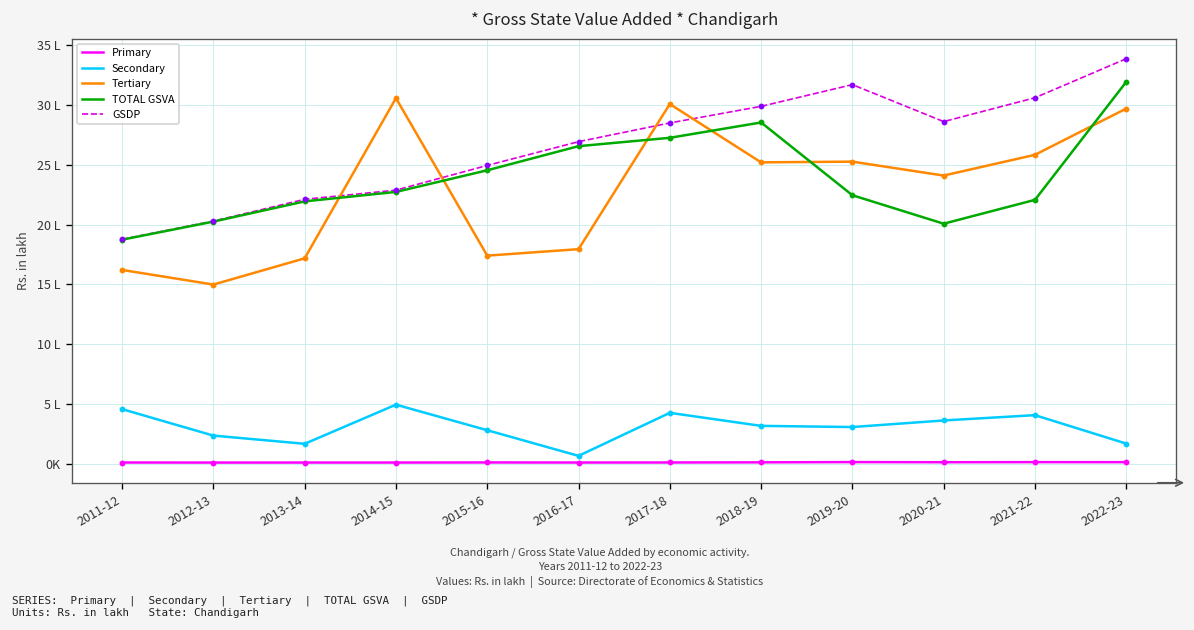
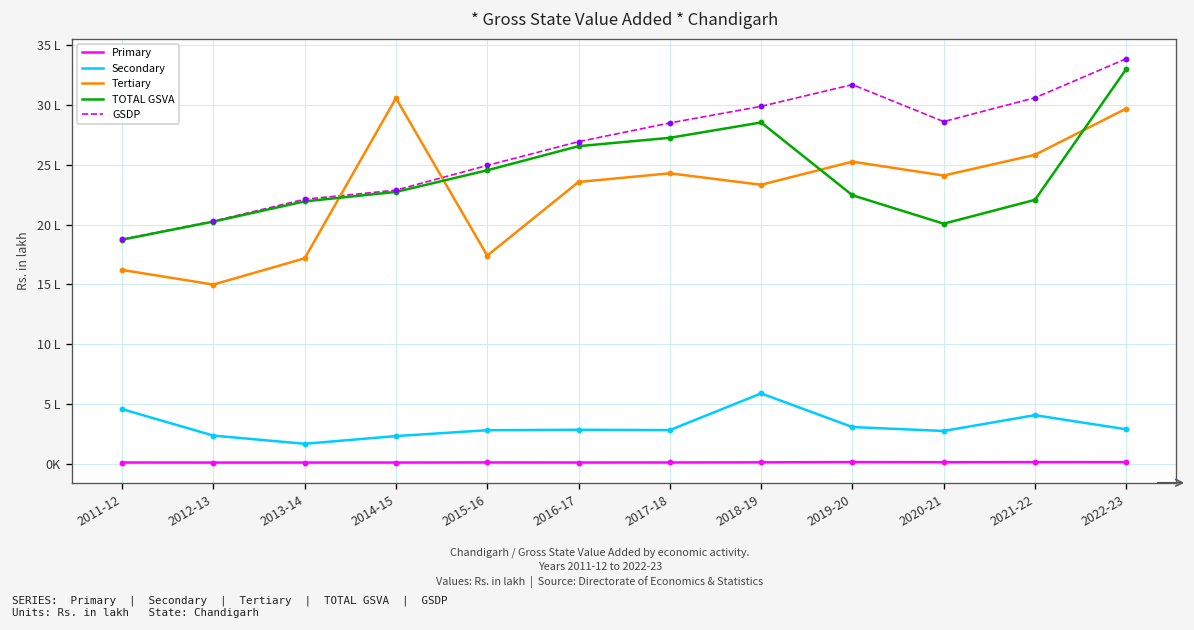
Secondary, 2014-15: 5 L -> 2 L
Secondary, 2016-17: 1 L -> 3 L
Tertiary, 2016-17: 18 L -> 24 L
Secondary, 2017-18: 4 L -> 3 L
Tertiary, 2017-18: 30 L -> 24 L
Secondary, 2018-19: 3 L -> 6 L
Tertiary, 2018-19: 25 L -> 23 L
Secondary, 2020-21: 4 L -> 3 L
Secondary, 2022-23: 2 L -> 3 L
TOTAL GSVA, 2022-23: 32 L -> 33 L
